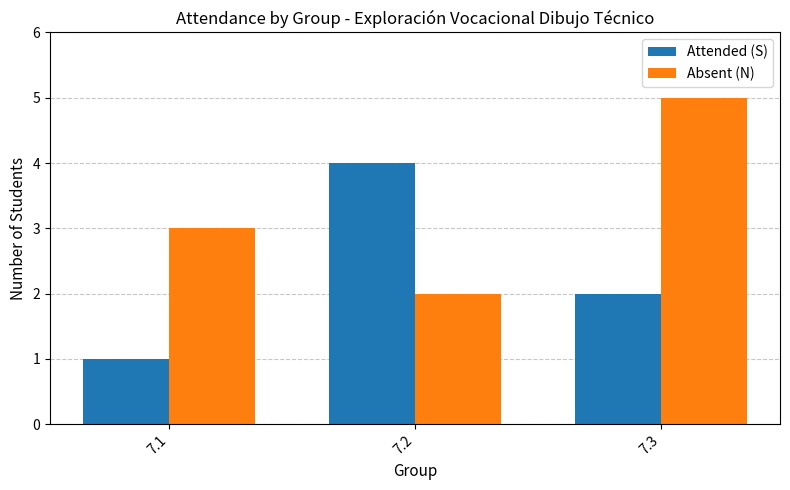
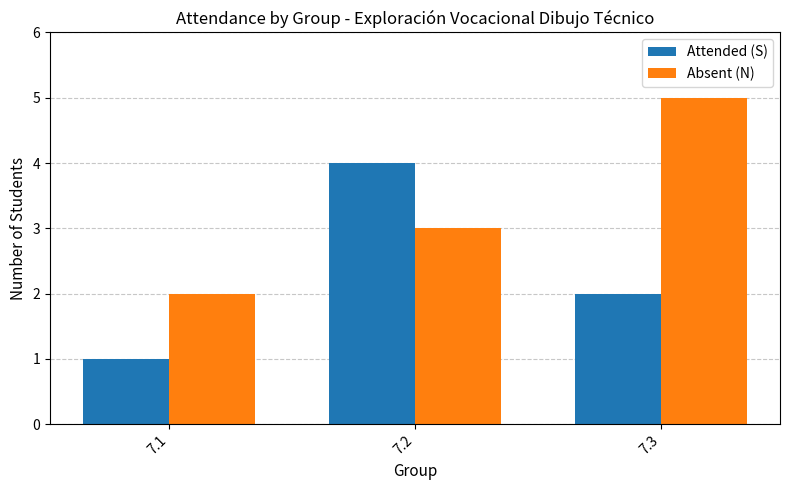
Absent (N), 7.1: 3 -> 2
Absent (N), 7.2: 2 -> 3
